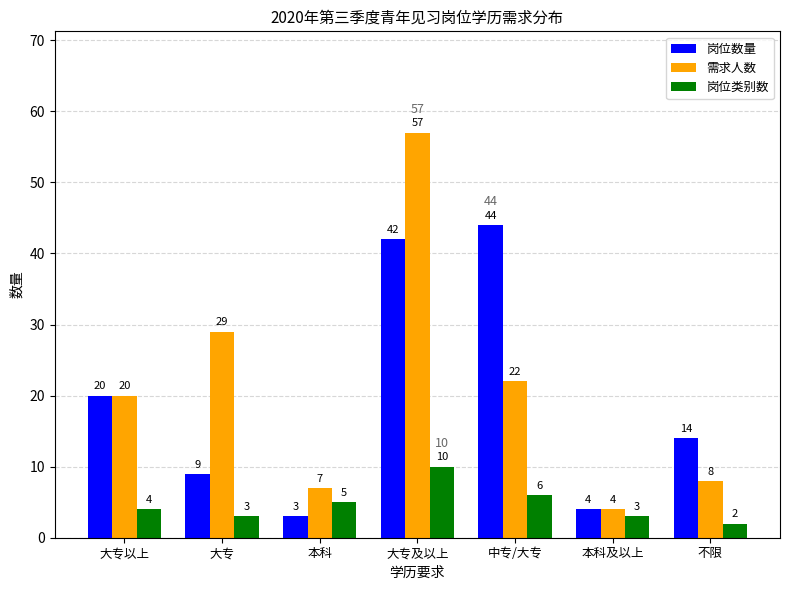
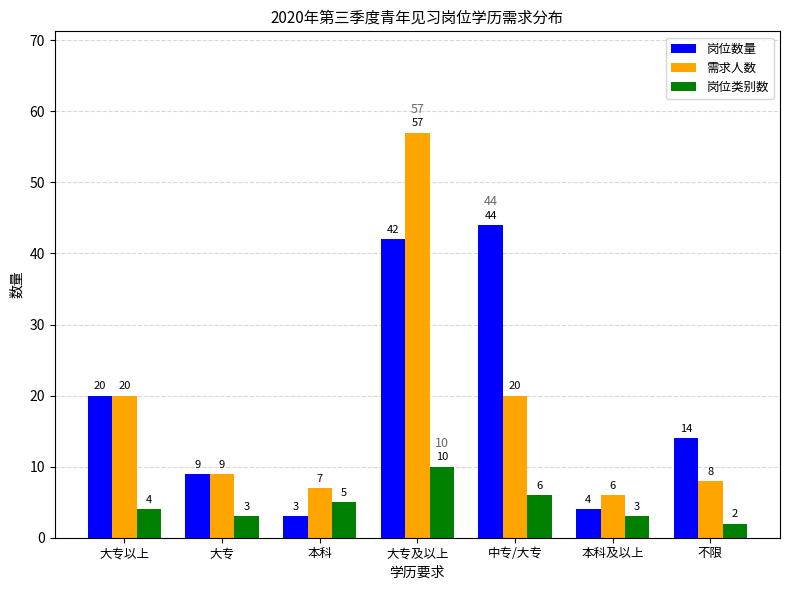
需求人数, 大专: 29 -> 9
需求人数, 中专/大专: 22 -> 20
需求人数, 本科及以上: 4 -> 6
